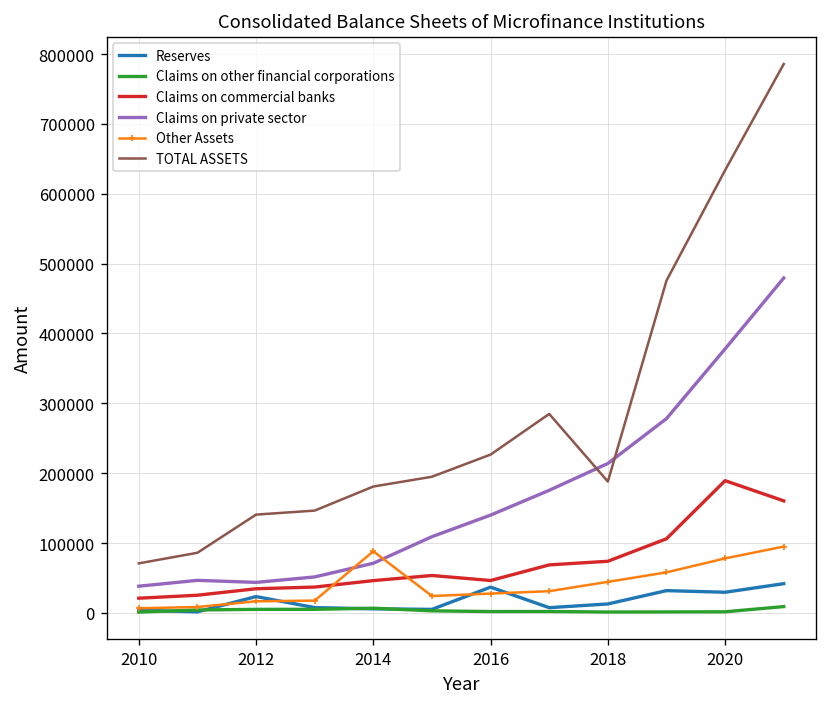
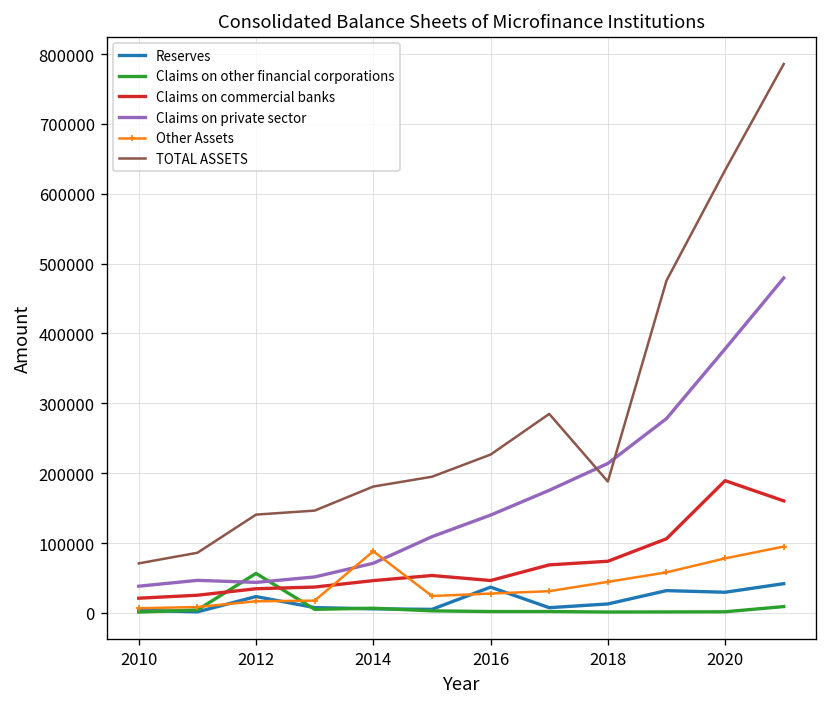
Claims on other financial corporations, 2012: 10000 -> 60000
